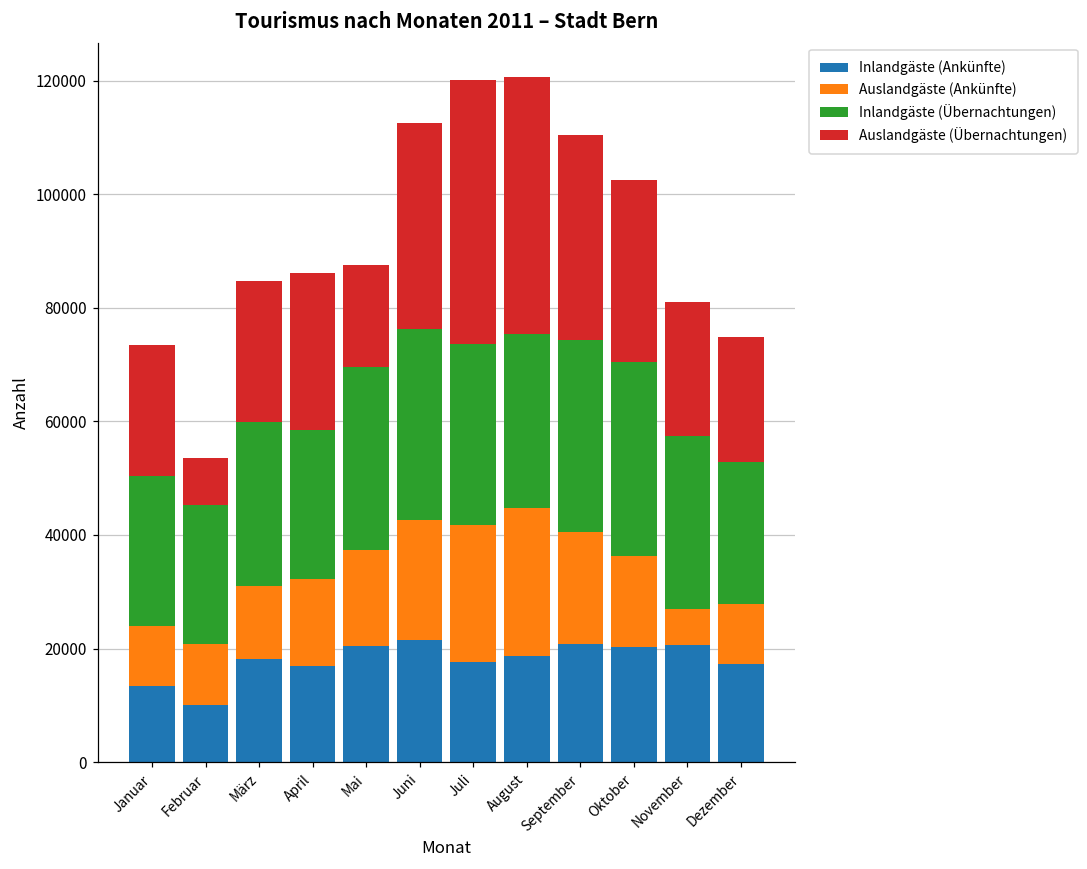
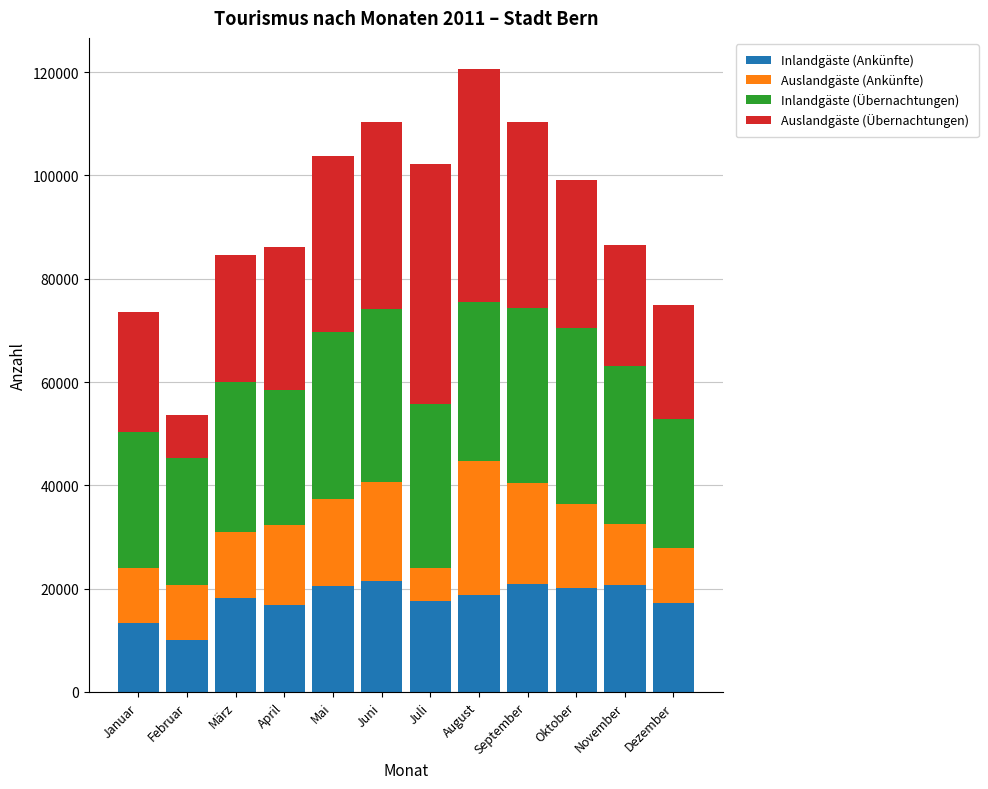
Auslandgäste (Übernachtungen), Mai: 18000 -> 34000
Auslandgäste (Ankünfte), Juni: 21000 -> 19000
Auslandgäste (Ankünfte), Juli: 24000 -> 6000
Auslandgäste (Übernachtungen), Oktober: 32000 -> 29000
Auslandgäste (Ankünfte), November: 6000 -> 12000
